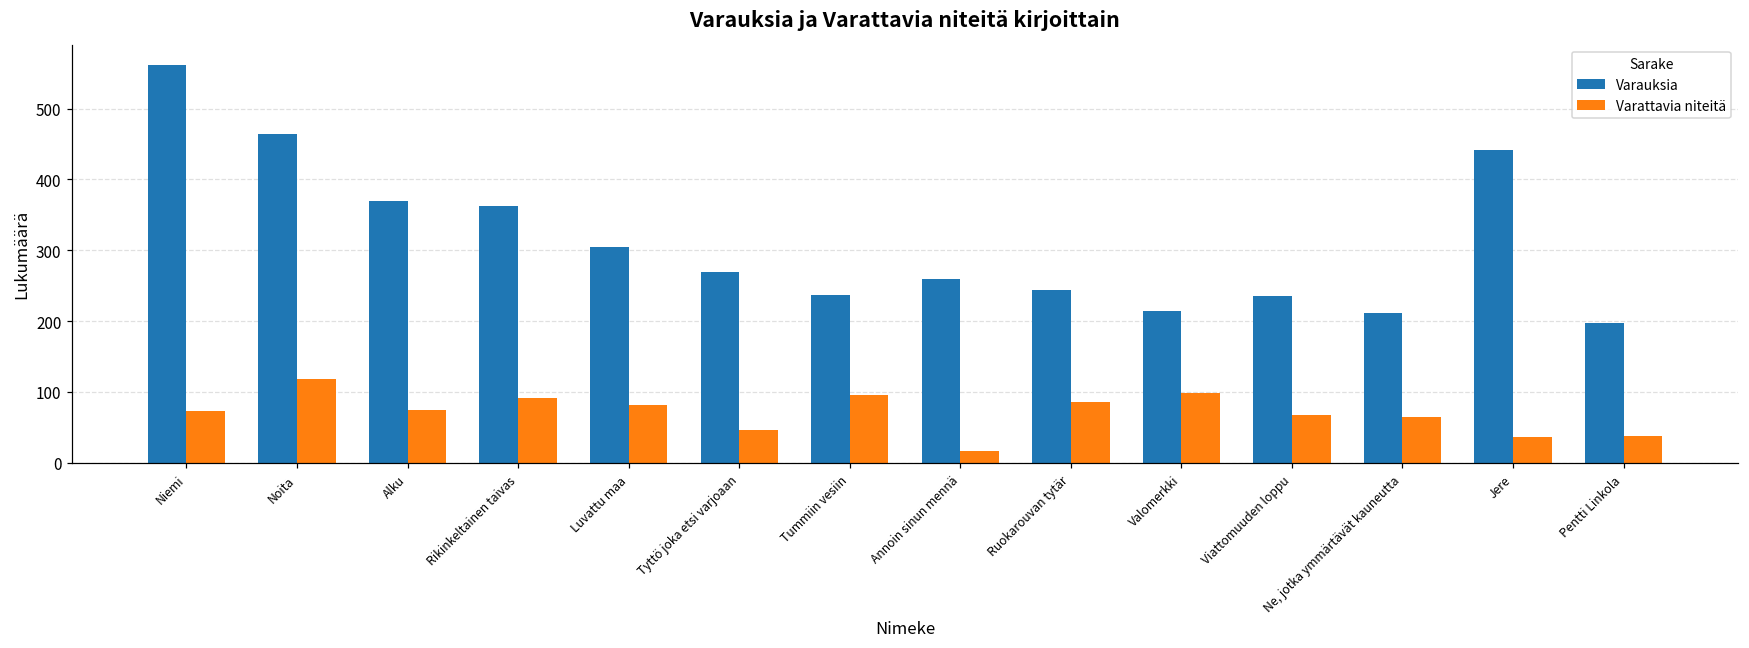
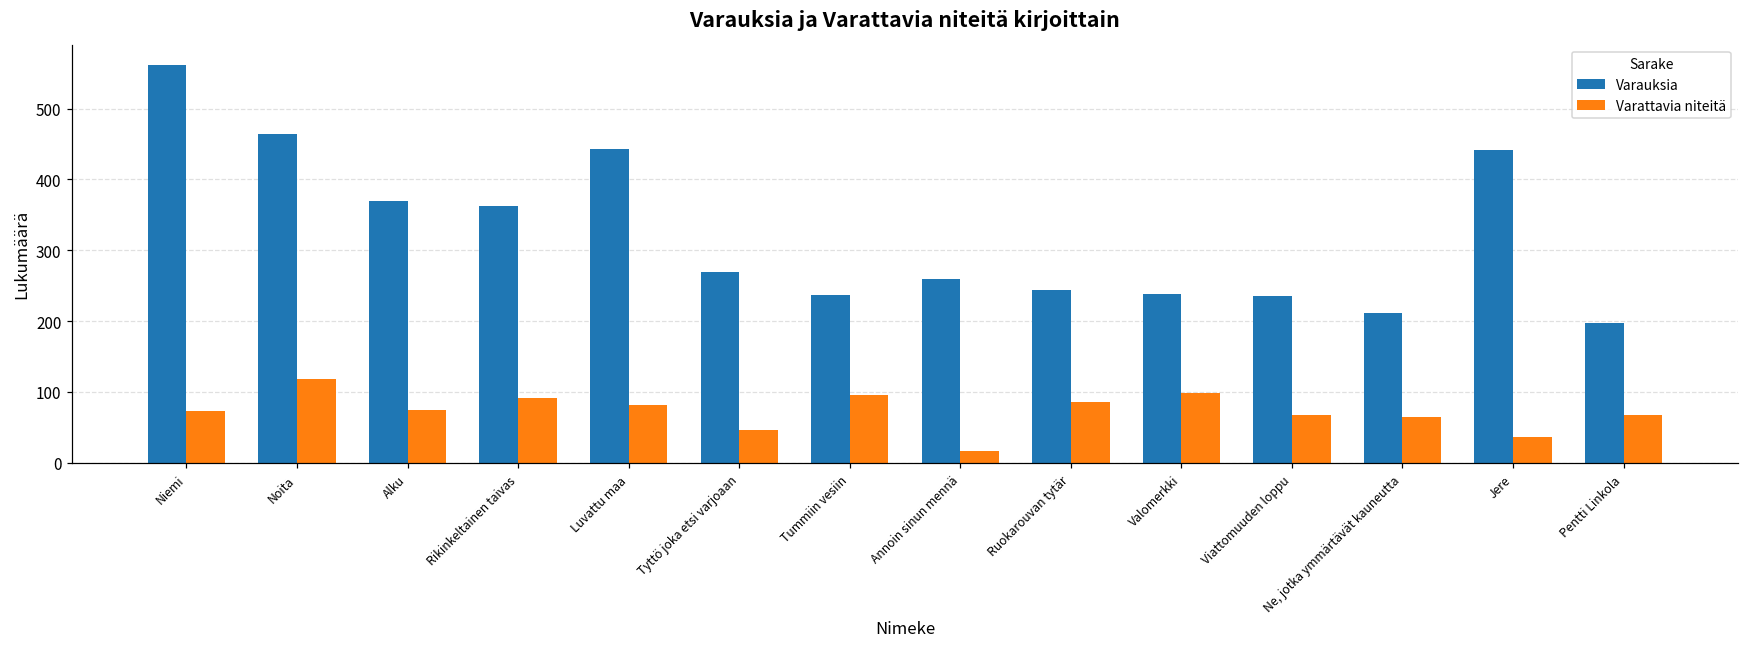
Varauksia, Luvattu maa: 300 -> 440
Varauksia, Valomerkki: 220 -> 240
Varattavia niteitä, Pentti Linkola: 40 -> 70
